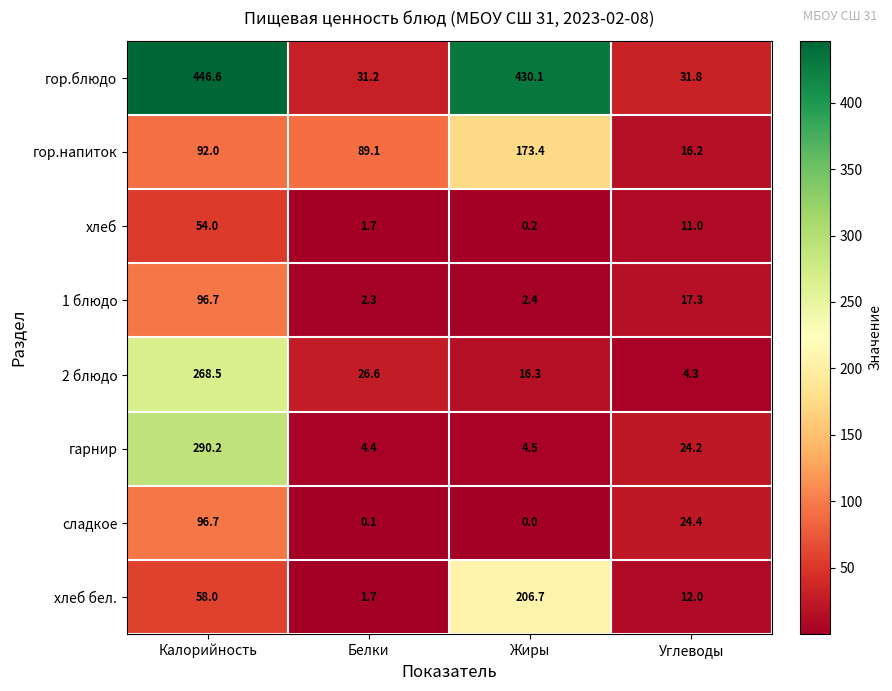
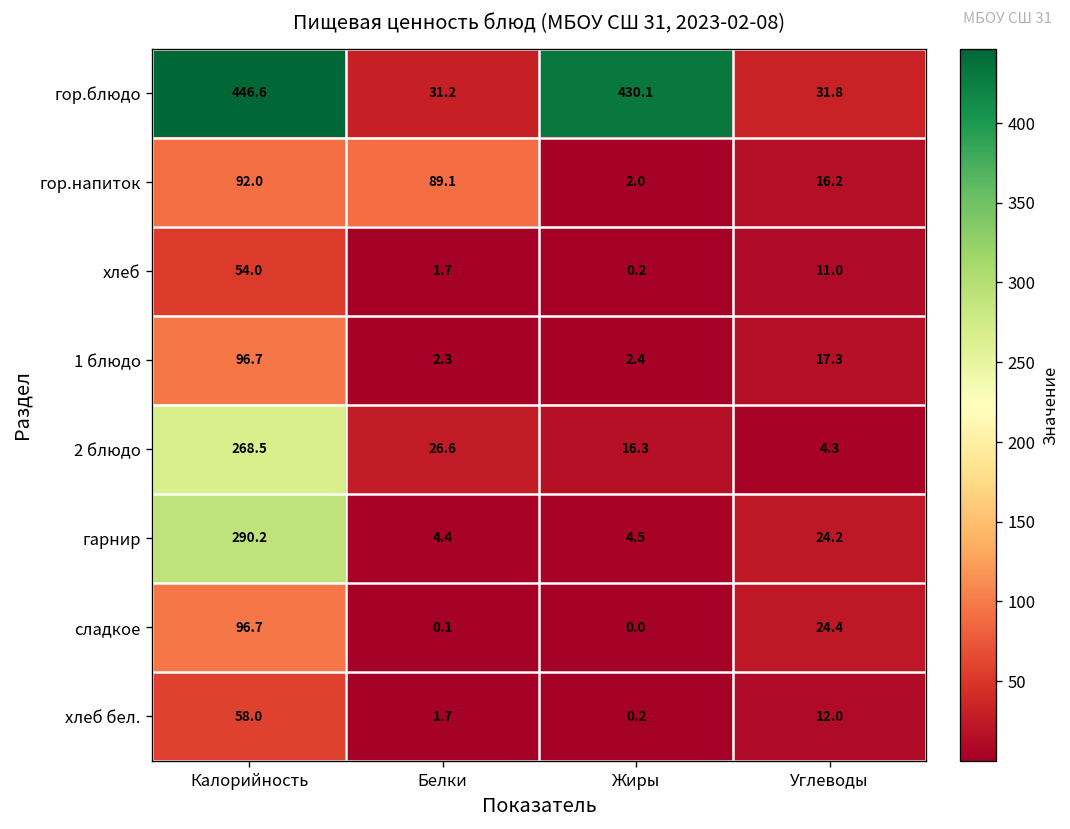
гор.напиток, Жиры: 173.4 -> 2.0
хлеб бел., Жиры: 206.7 -> 0.2
